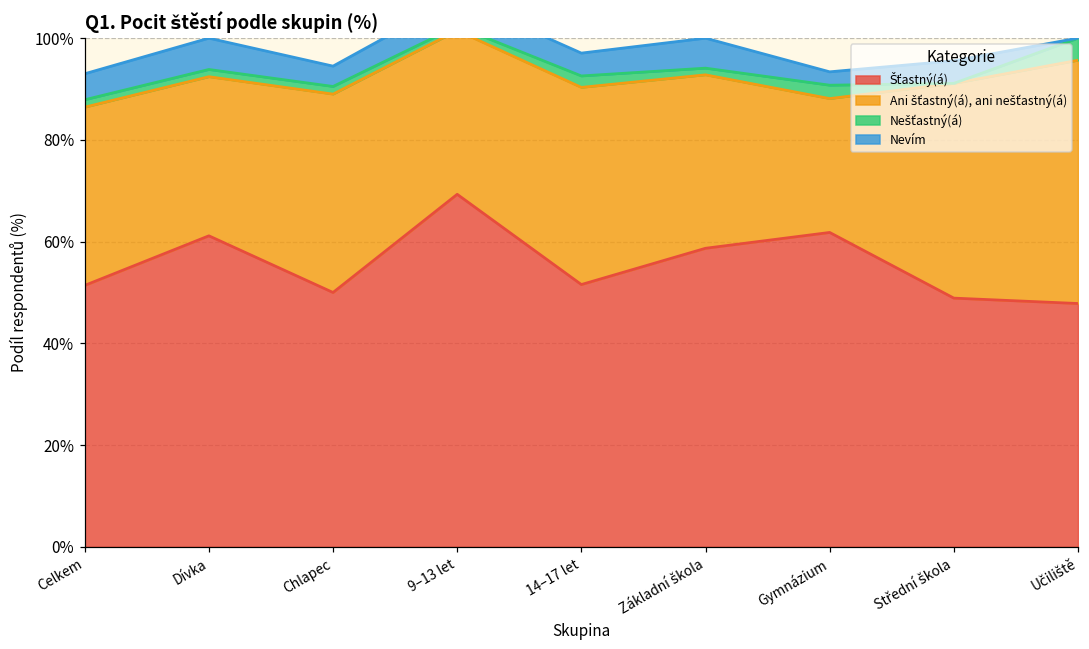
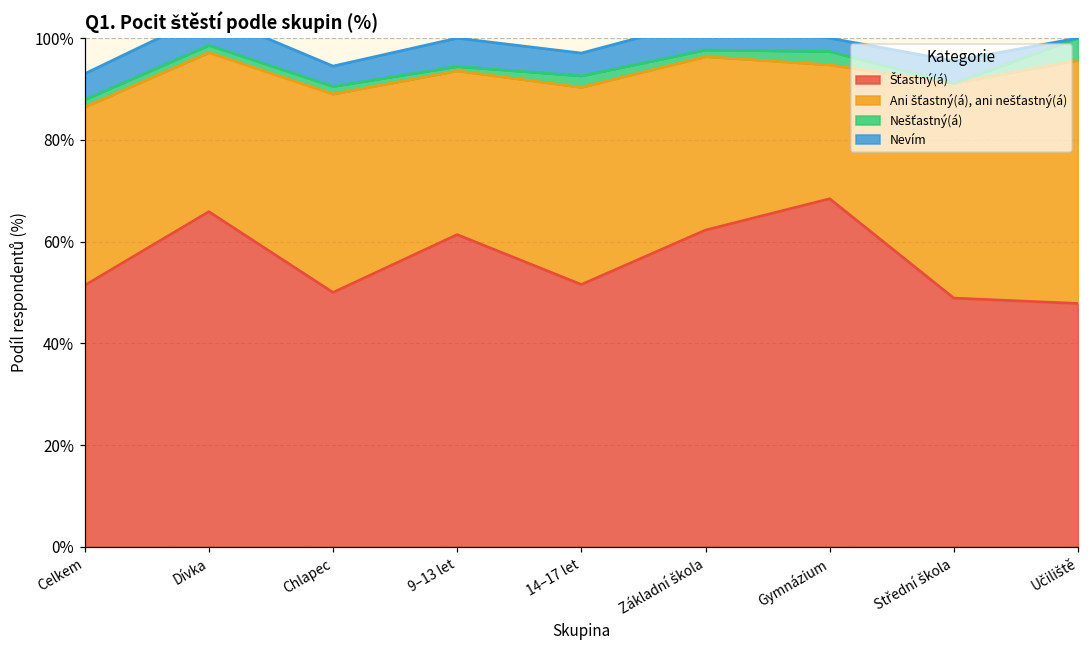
Šťastný(á), Dívka: 61% -> 66%
Šťastný(á), 9–13 let: 69% -> 61%
Šťastný(á), Základní škola: 59% -> 62%
Šťastný(á), Gymnázium: 62% -> 68%
